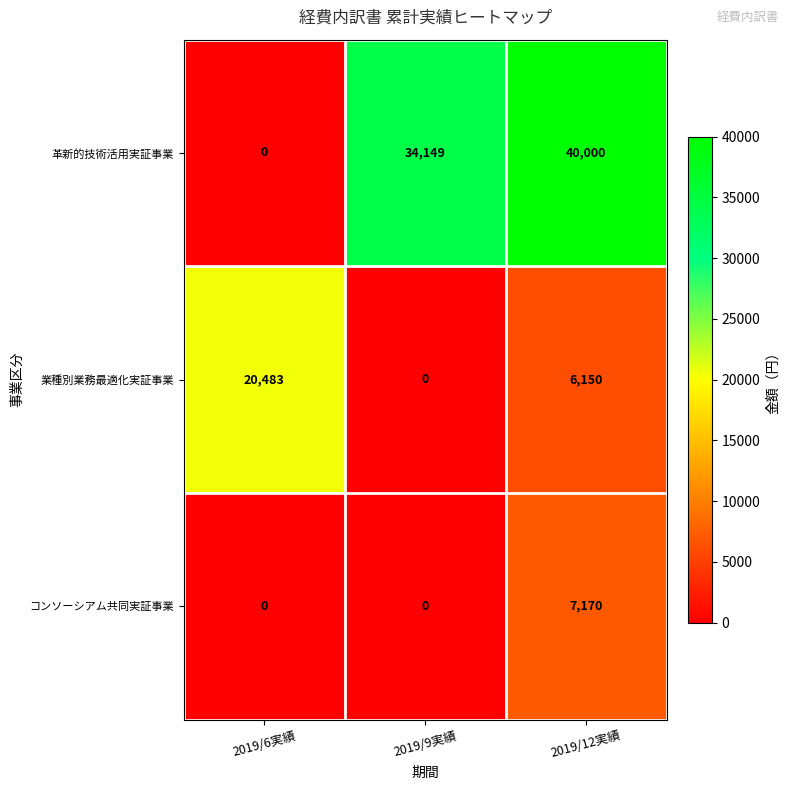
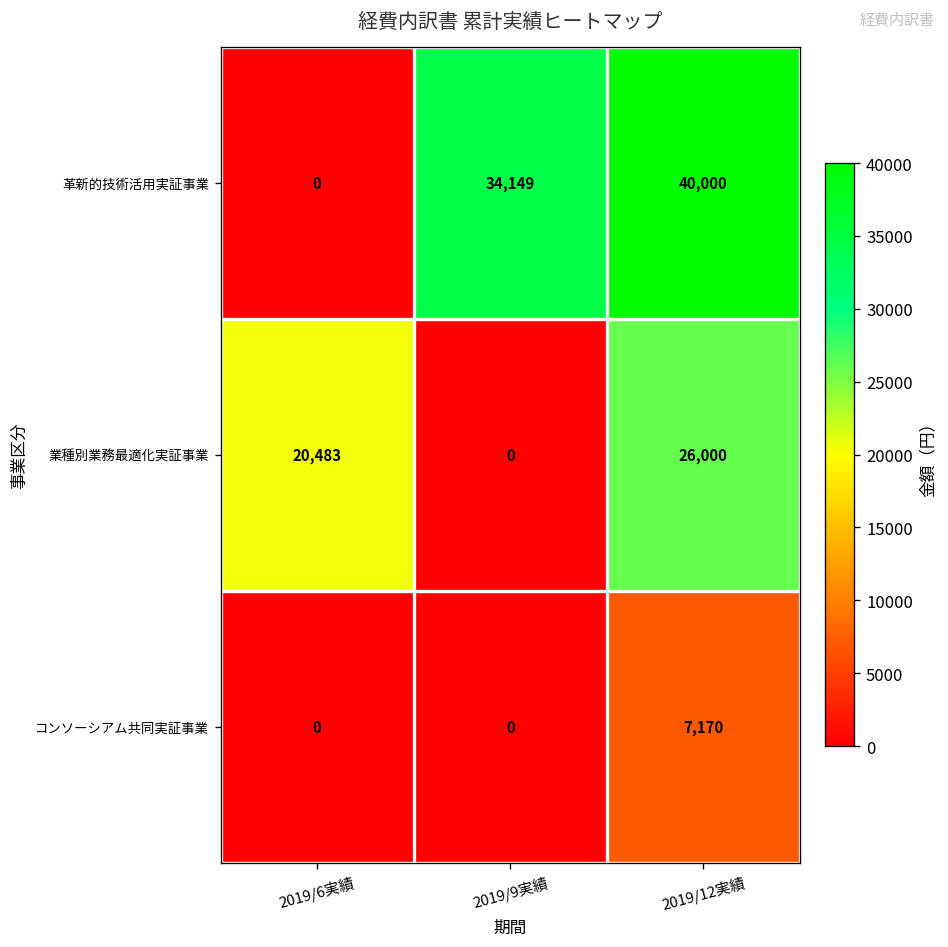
業種別業務最適化実証事業, 2019/12実績: 6,150 -> 26,000
